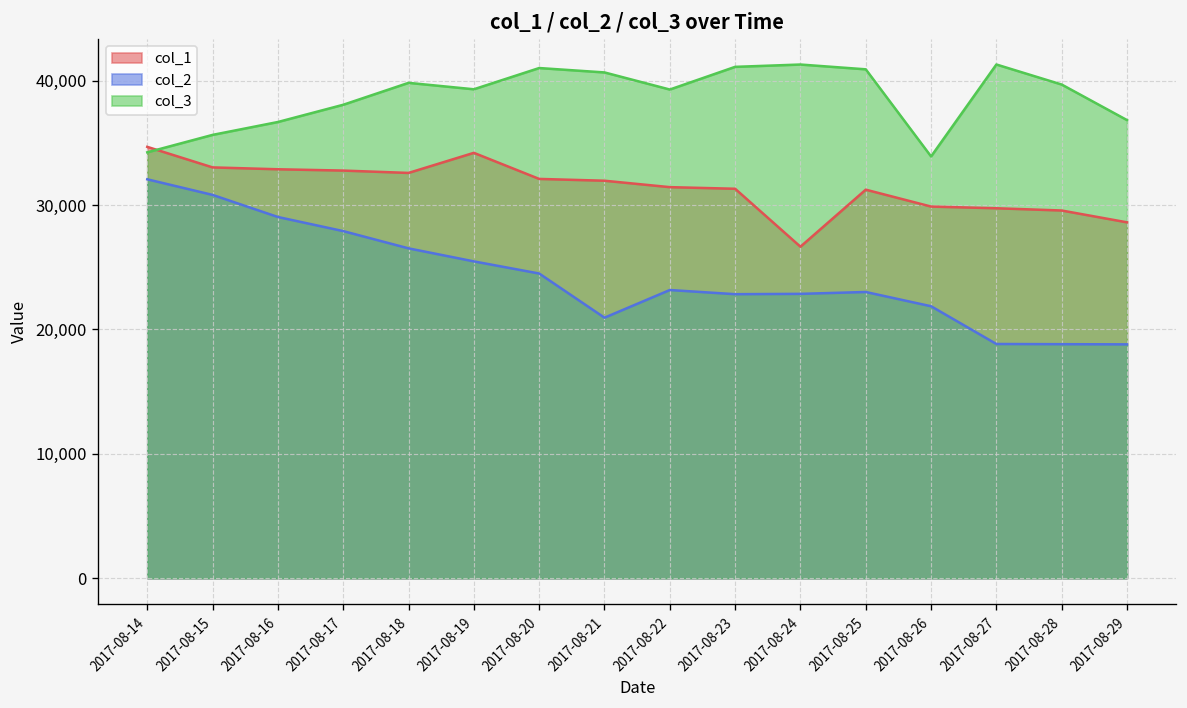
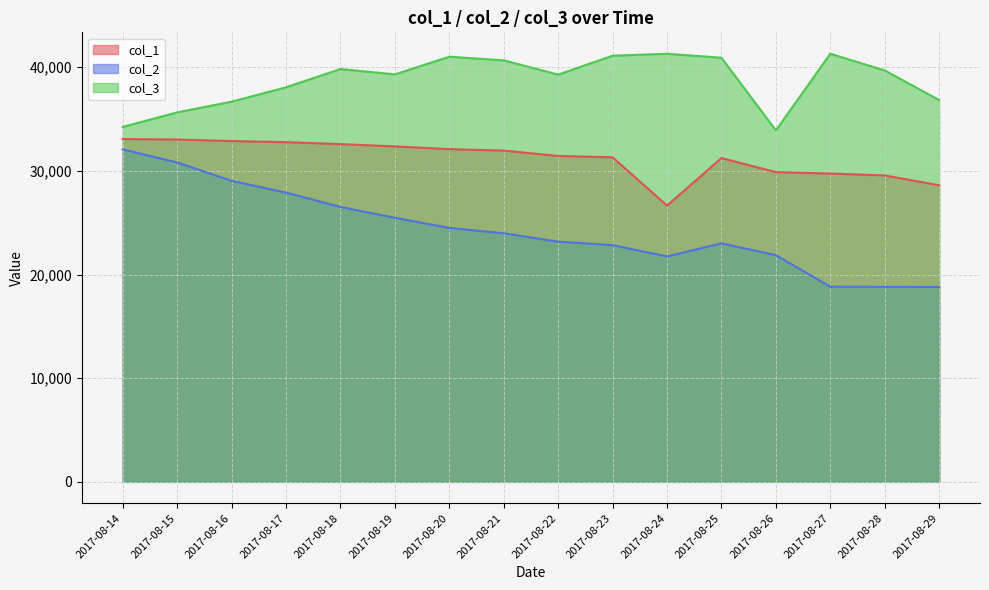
col_1, 2017-08-14: 34,700 -> 33,100
col_1, 2017-08-19: 34,200 -> 32,400
col_2, 2017-08-21: 20,900 -> 24,000
col_2, 2017-08-24: 22,900 -> 21,700
